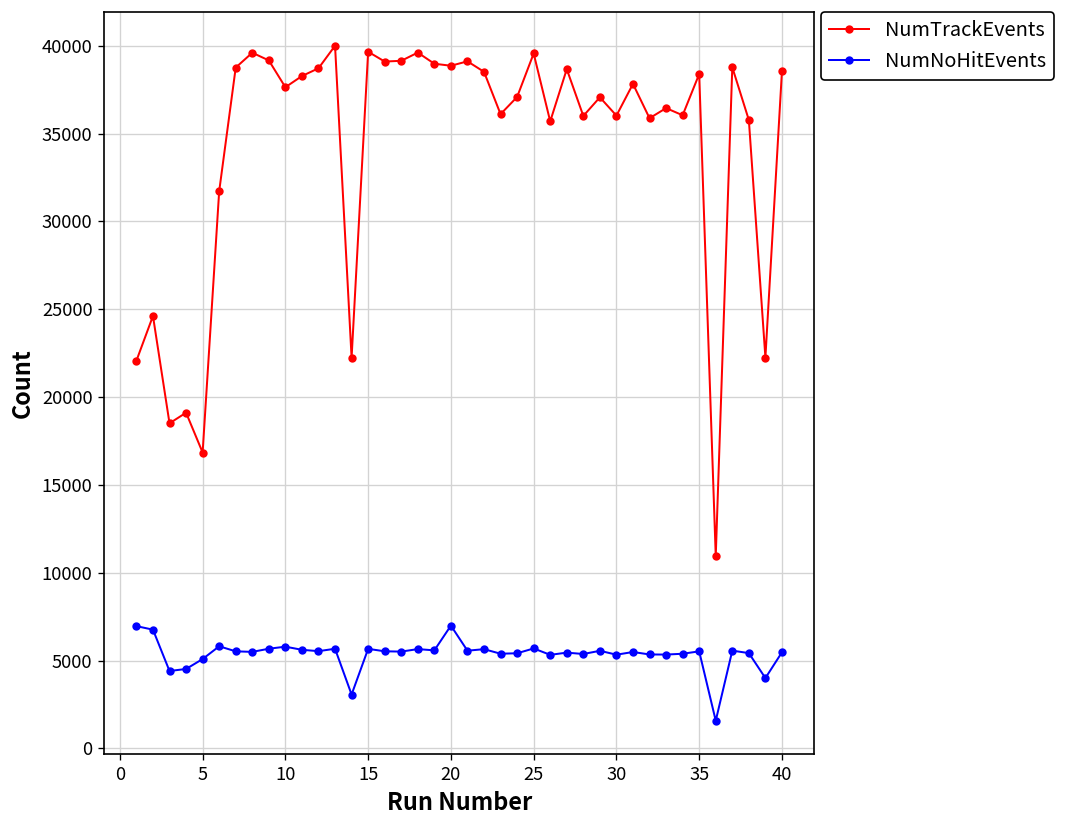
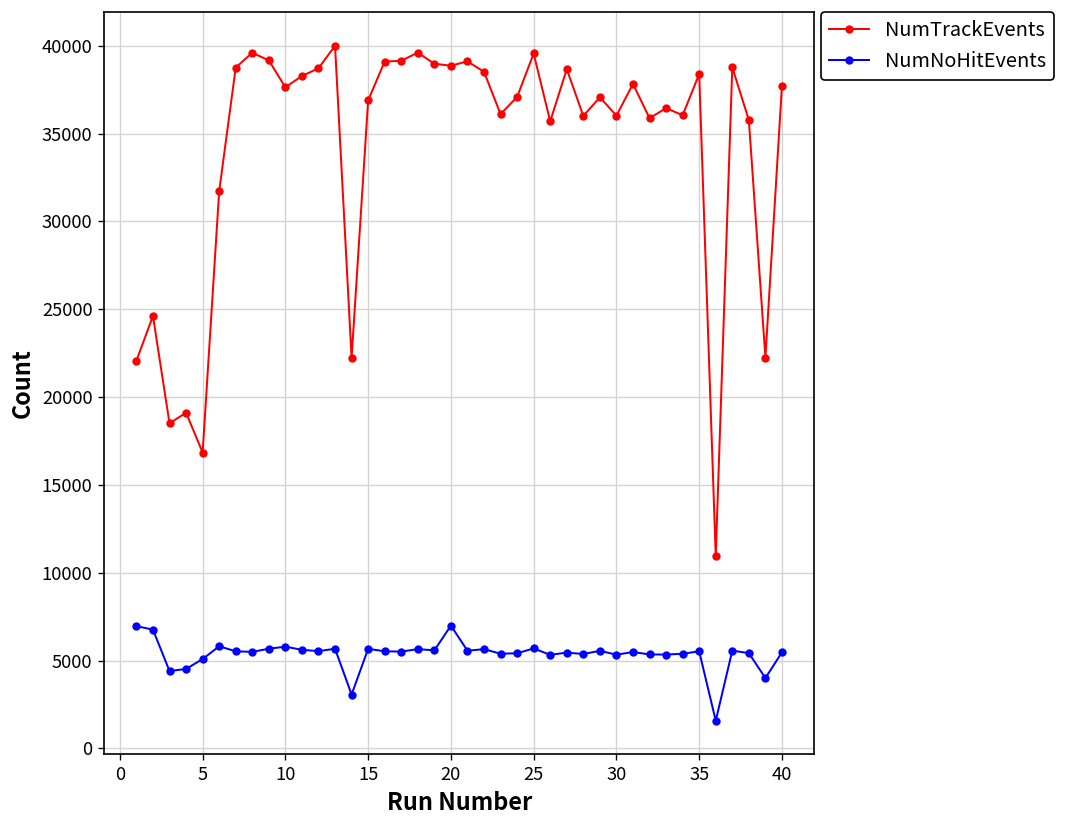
NumTrackEvents, 15: 39700 -> 36900
NumTrackEvents, 40: 38600 -> 37700
